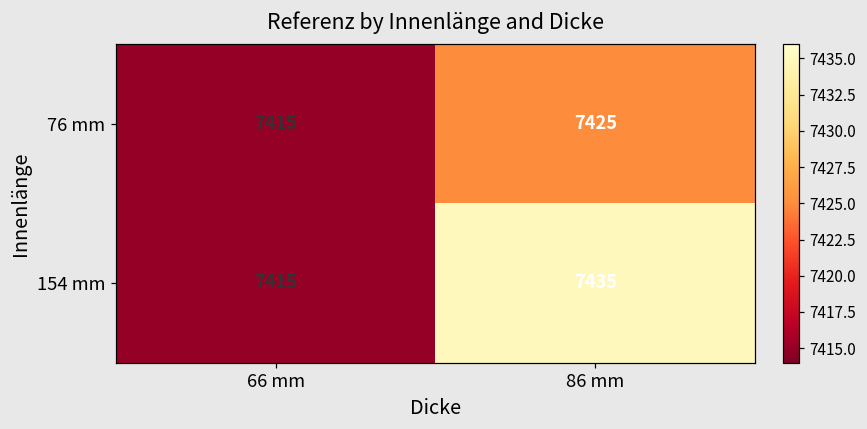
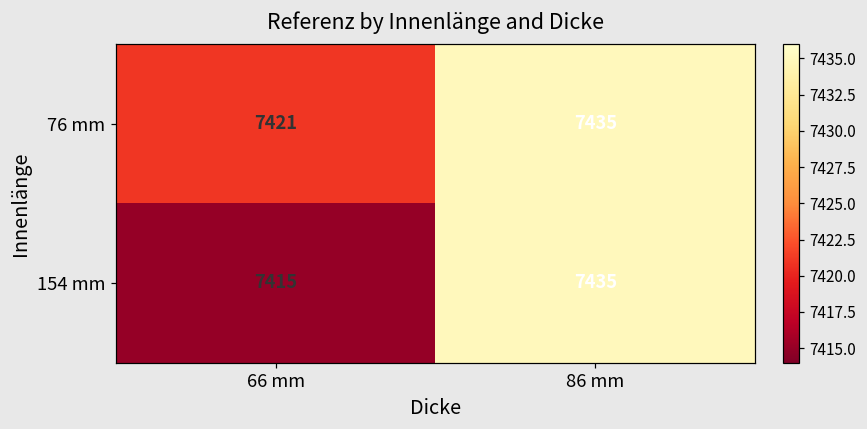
76 mm, 66 mm: 7415 -> 7421
76 mm, 86 mm: 7425 -> 7435
